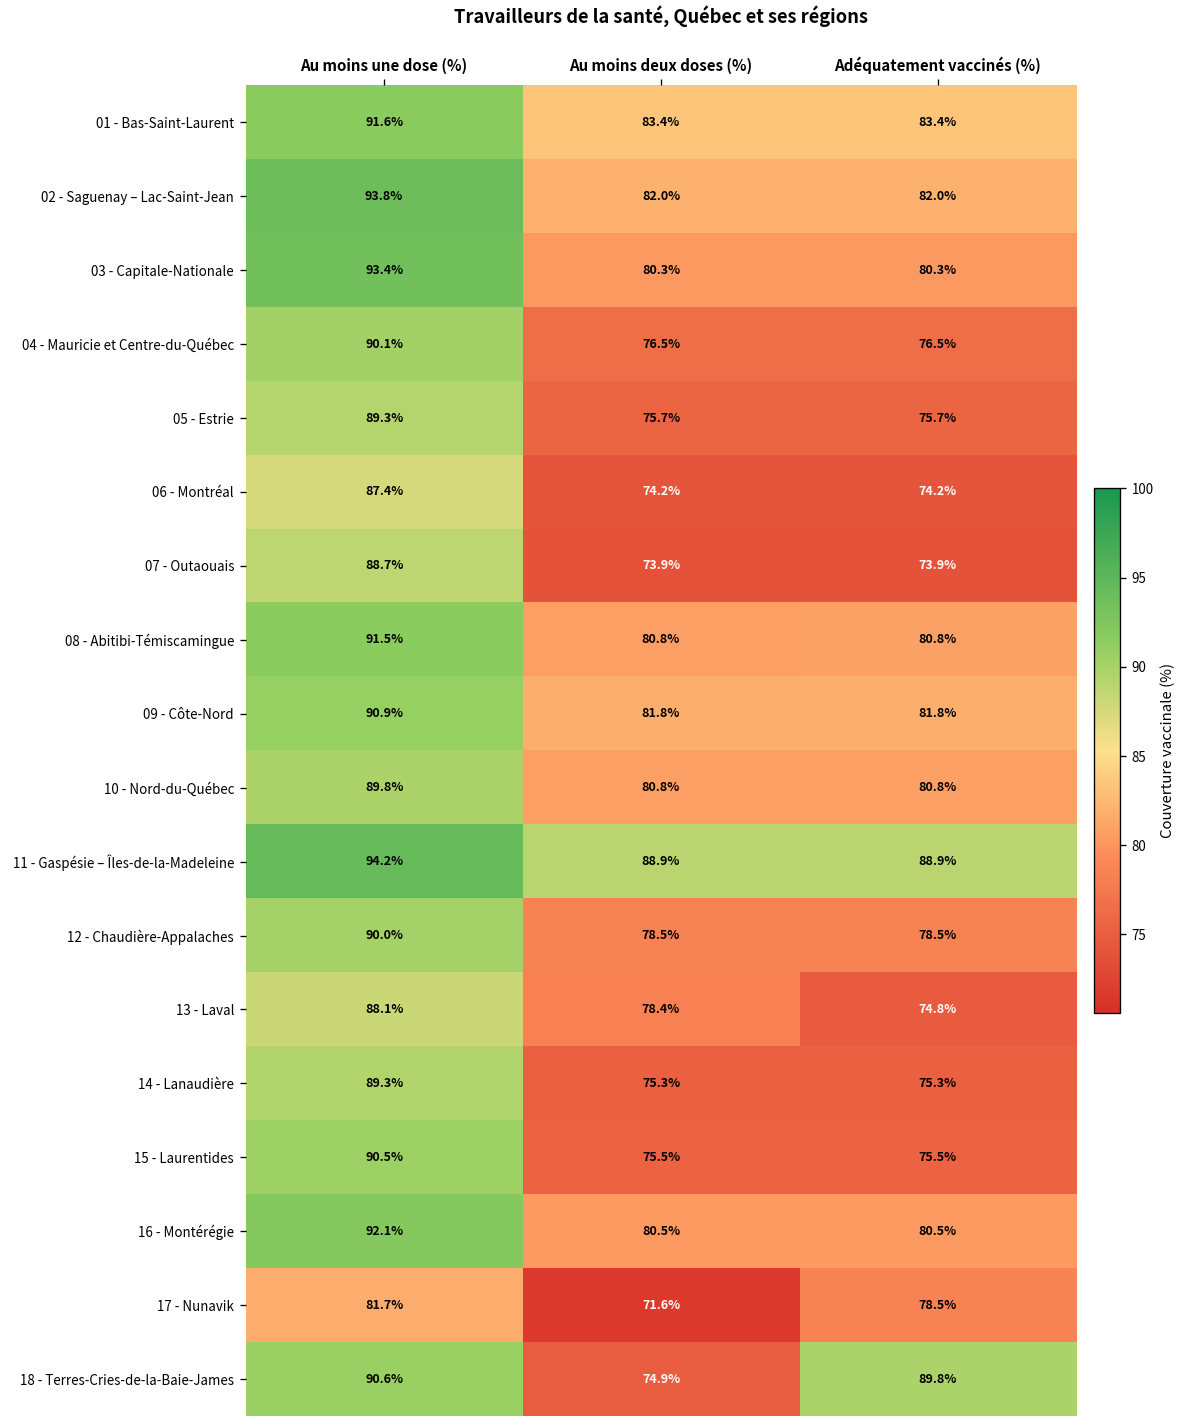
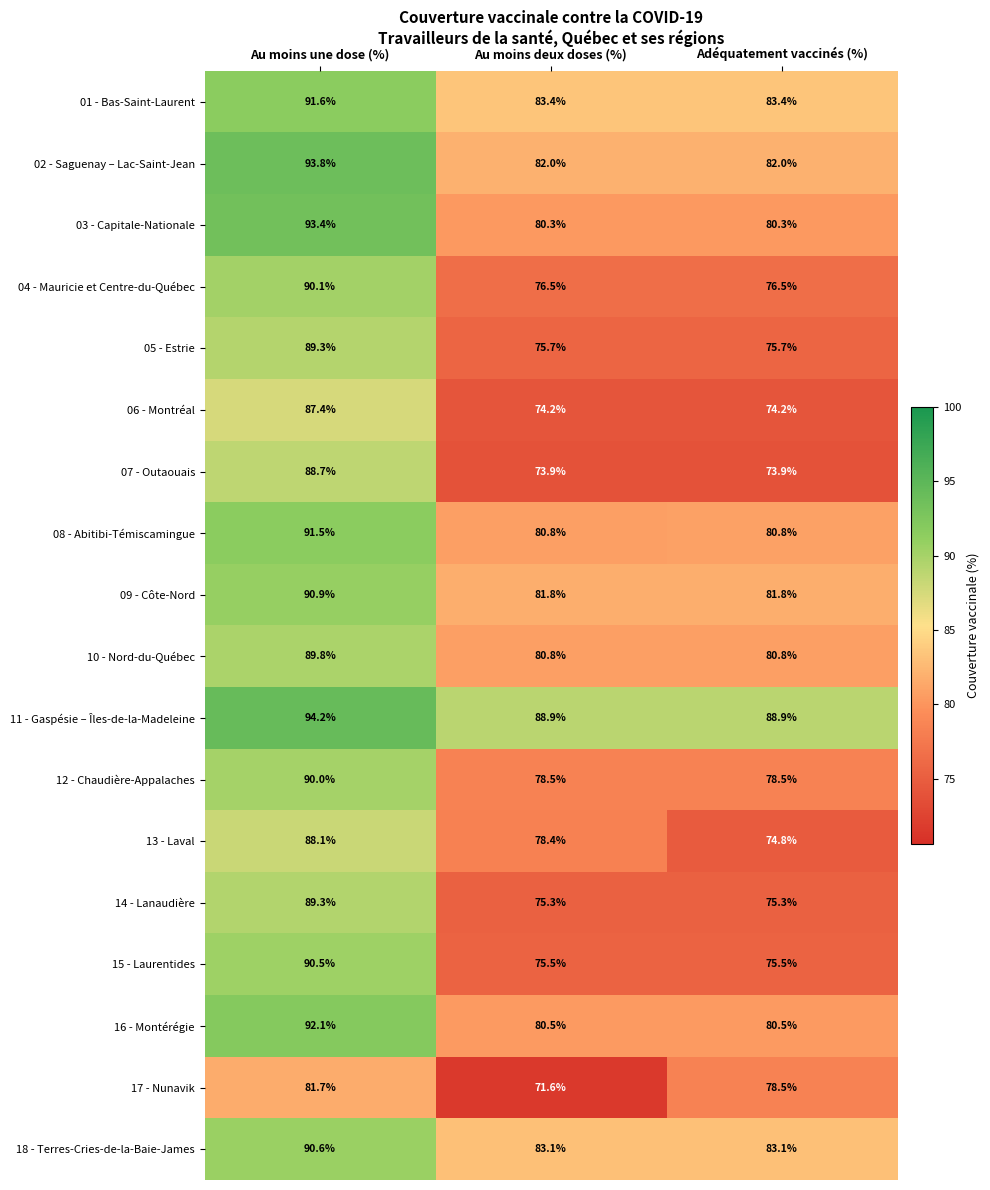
18 - Terres-Cries-de-la-Baie-James, Au moins deux doses (%): 74.9% -> 83.1%
18 - Terres-Cries-de-la-Baie-James, Adéquatement vaccinés (%): 89.8% -> 83.1%
